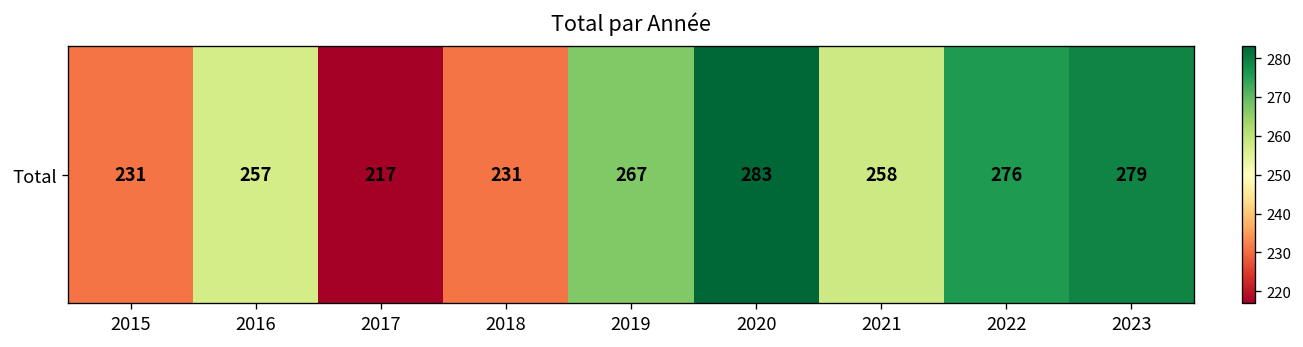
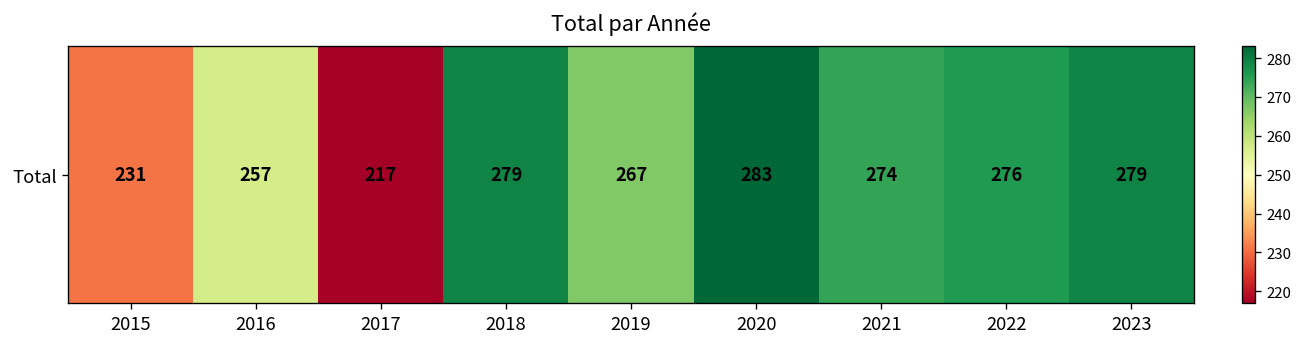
Total, 2018: 231 -> 279
Total, 2021: 258 -> 274
